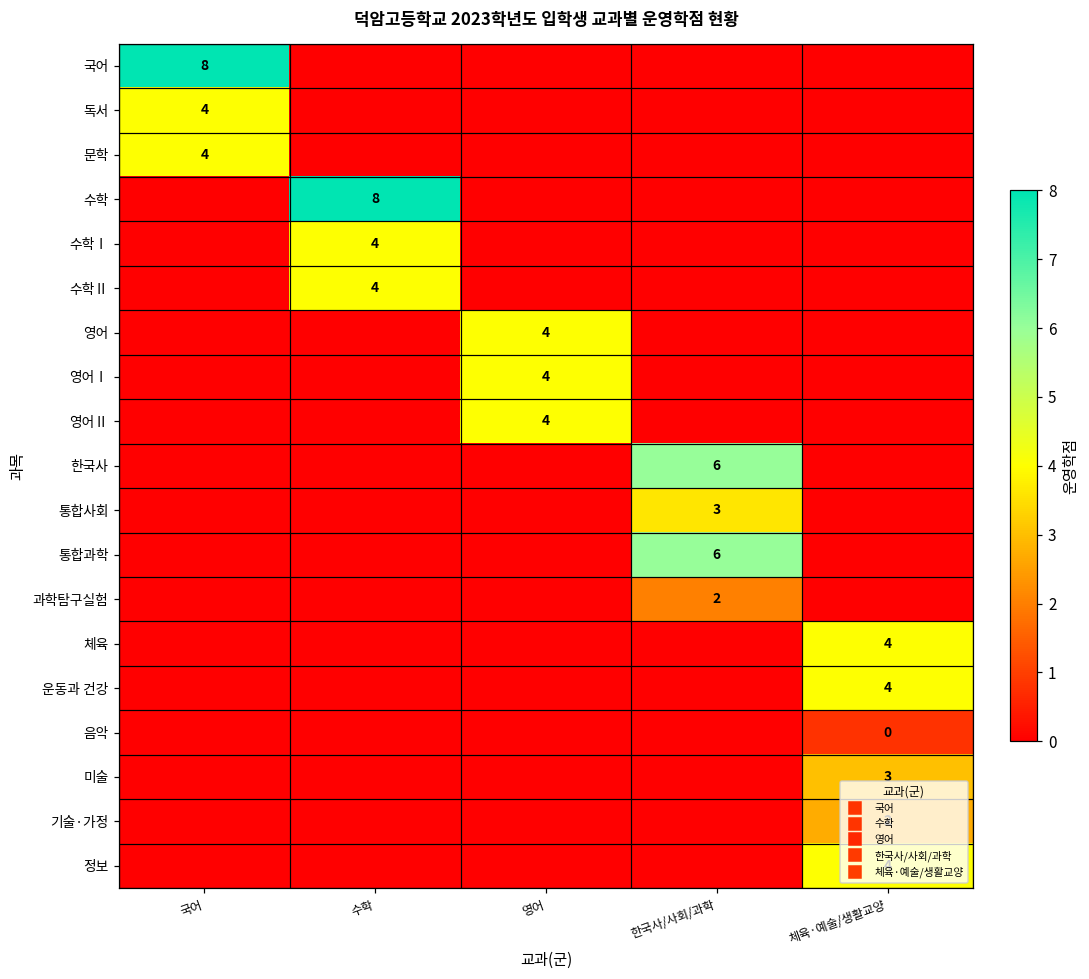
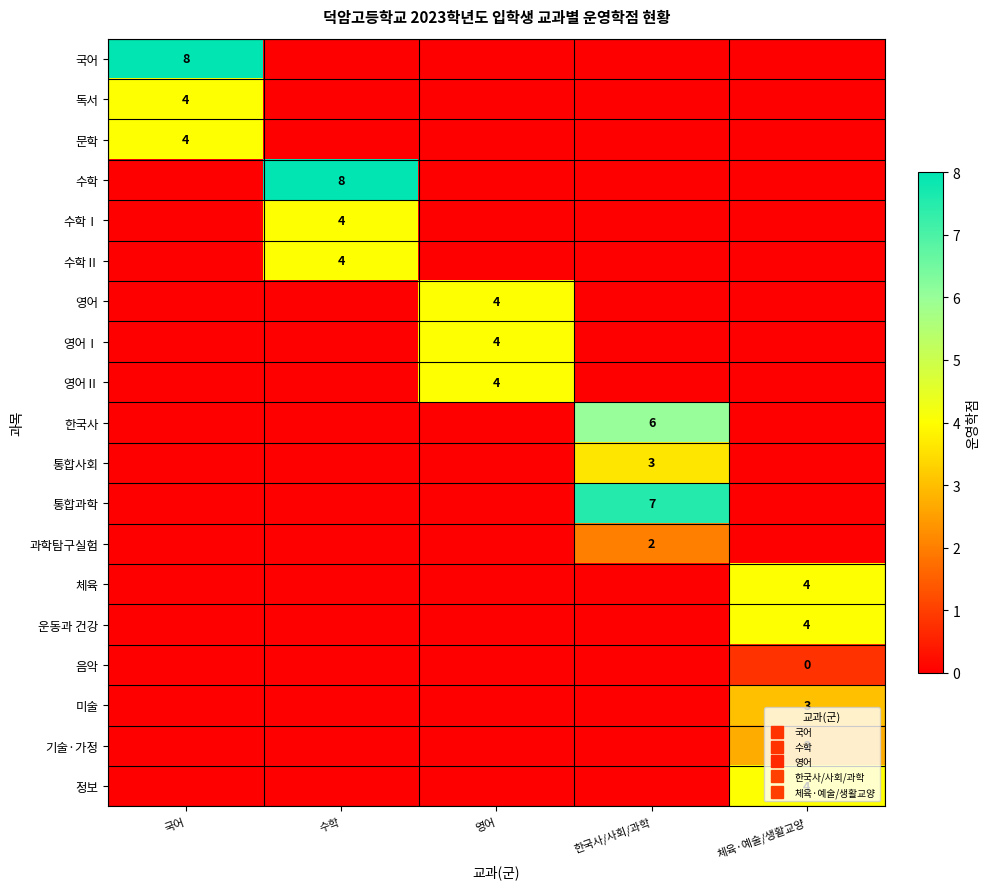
통합과학, 한국사/사회/과학: 6 -> 7
